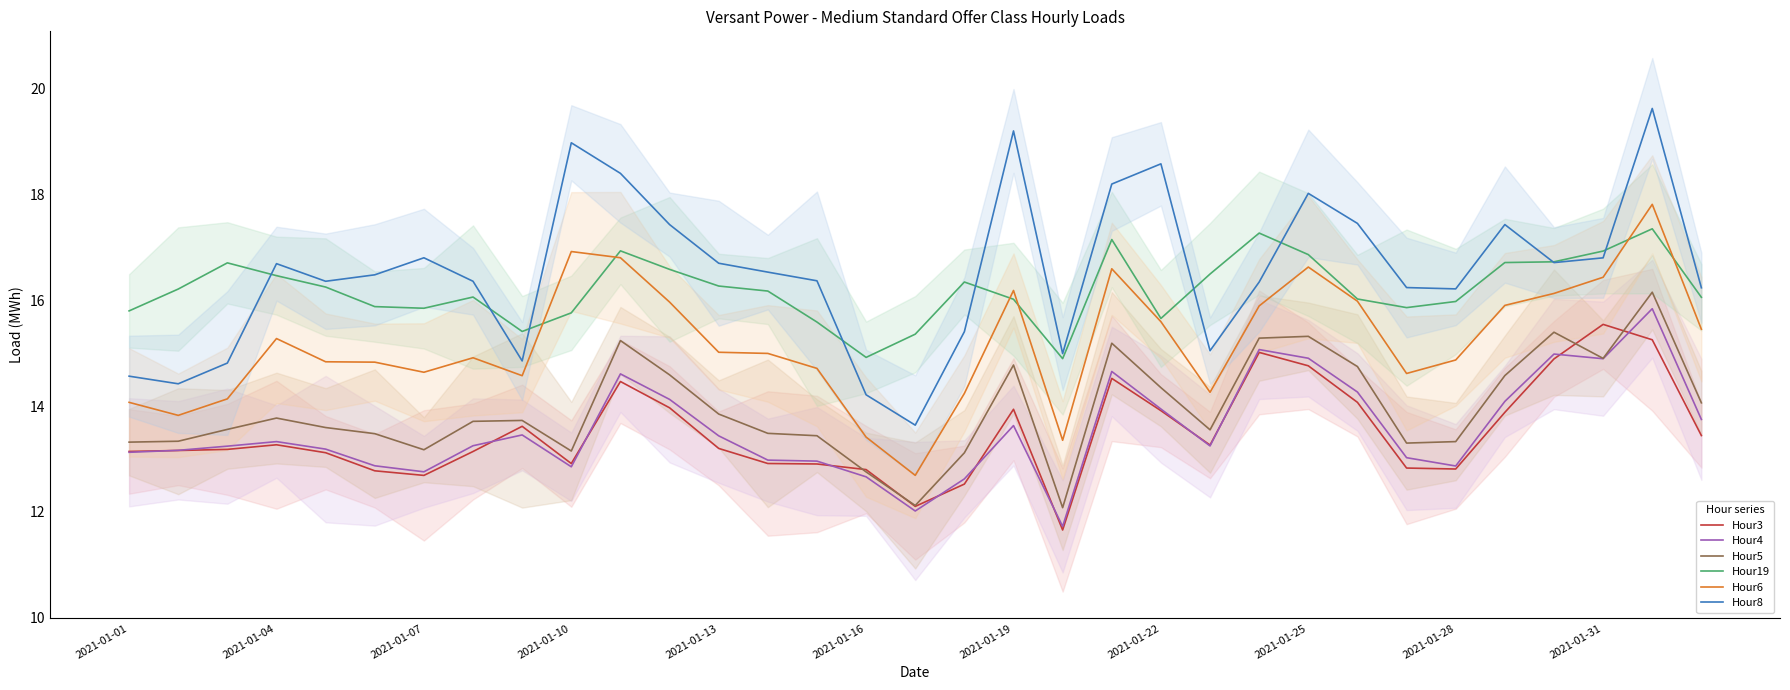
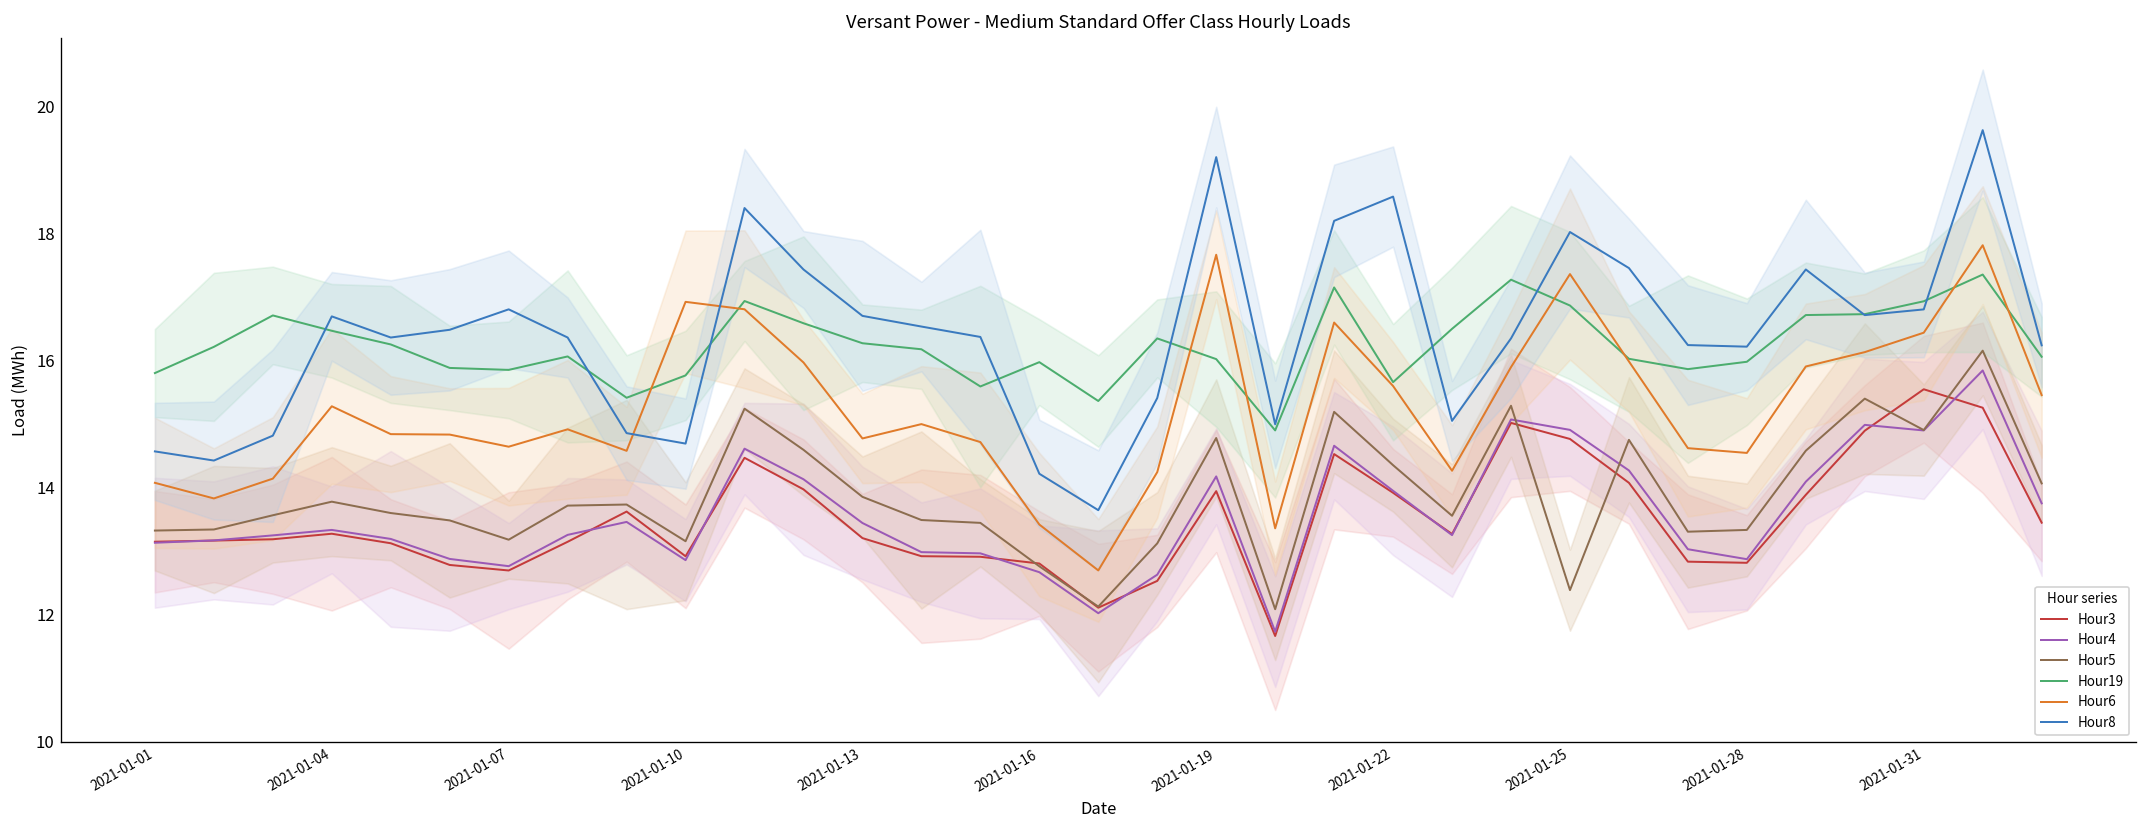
Hour8, 2021-01-10: 19.0 -> 14.7
Hour6, 2021-01-13: 15.0 -> 14.8
Hour19, 2021-01-16: 14.9 -> 16.0
Hour4, 2021-01-19: 13.6 -> 14.2
Hour6, 2021-01-19: 16.2 -> 17.7
Hour5, 2021-01-25: 15.3 -> 12.4
Hour6, 2021-01-25: 16.6 -> 17.4
Hour6, 2021-01-28: 14.9 -> 14.5
